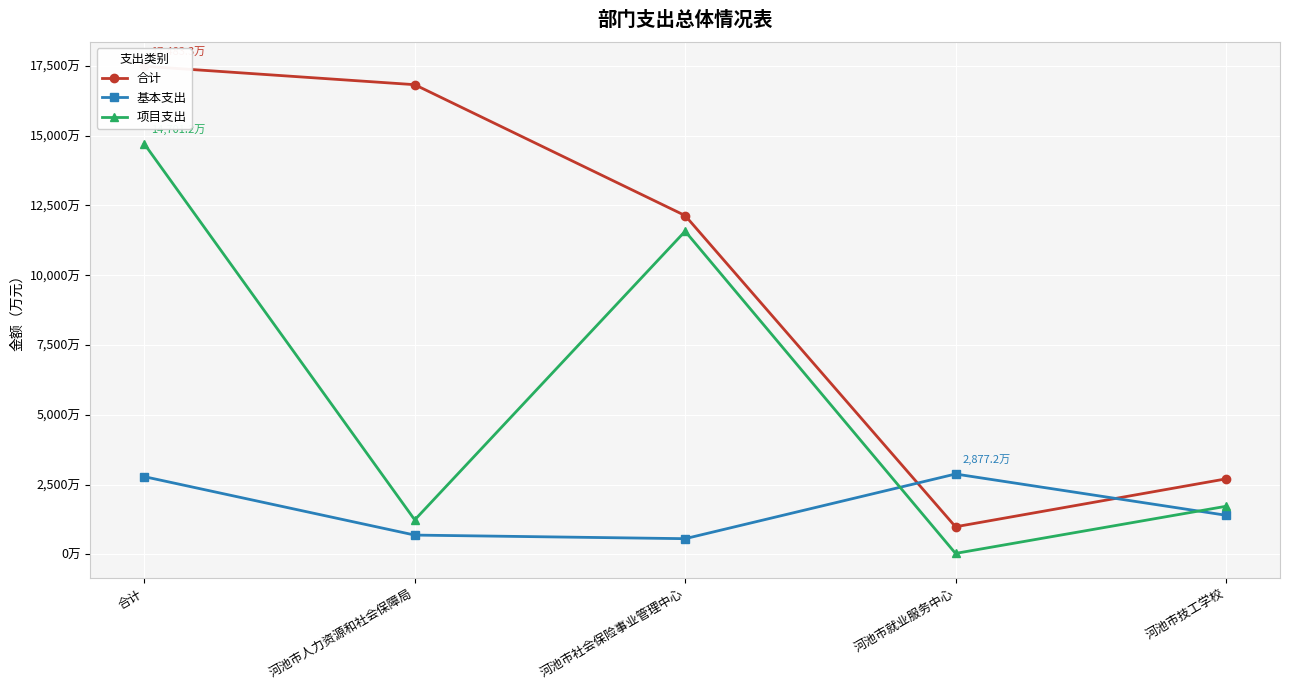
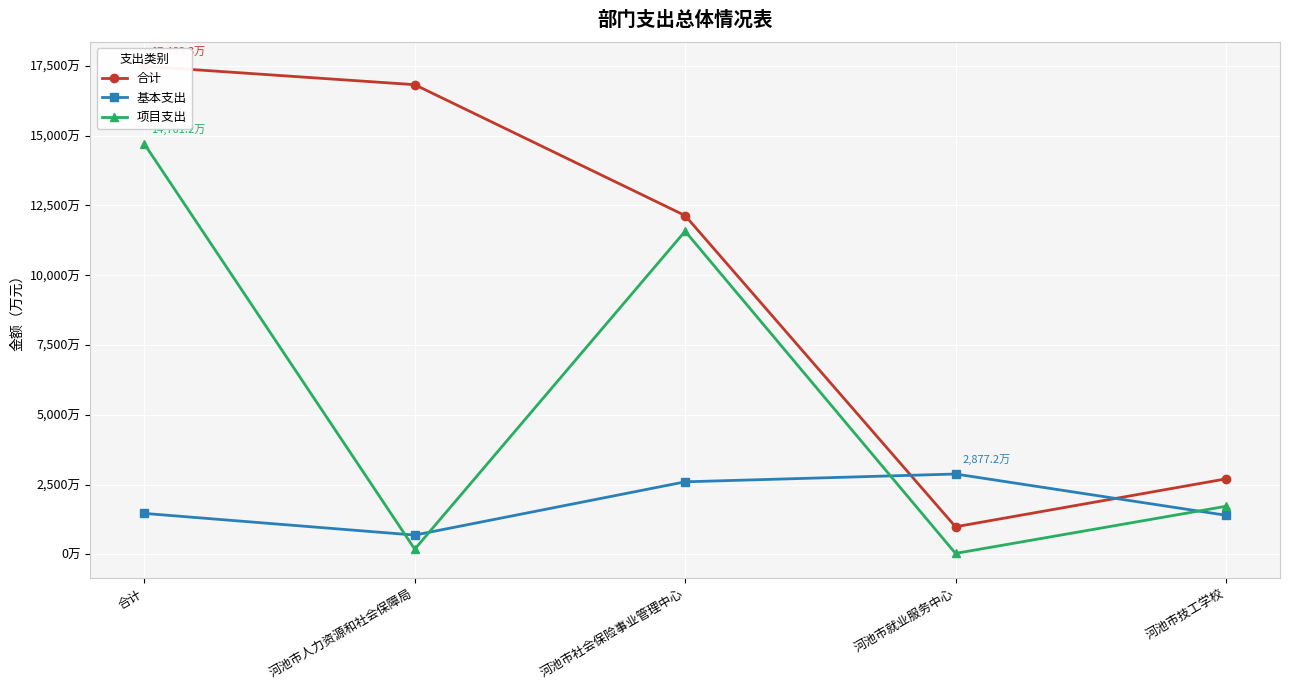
基本支出, 合计: 2,800万 -> 1,500万
项目支出, 河池市人力资源和社会保障局: 1,200万 -> 200万
基本支出, 河池市社会保险事业管理中心: 600万 -> 2,600万
